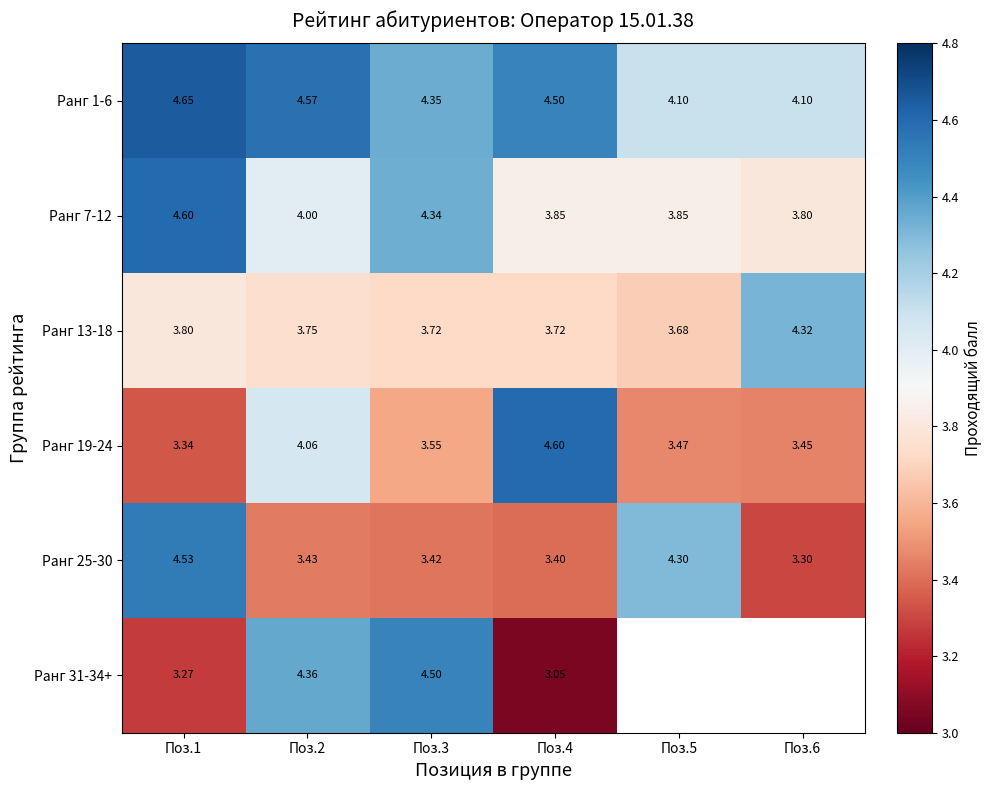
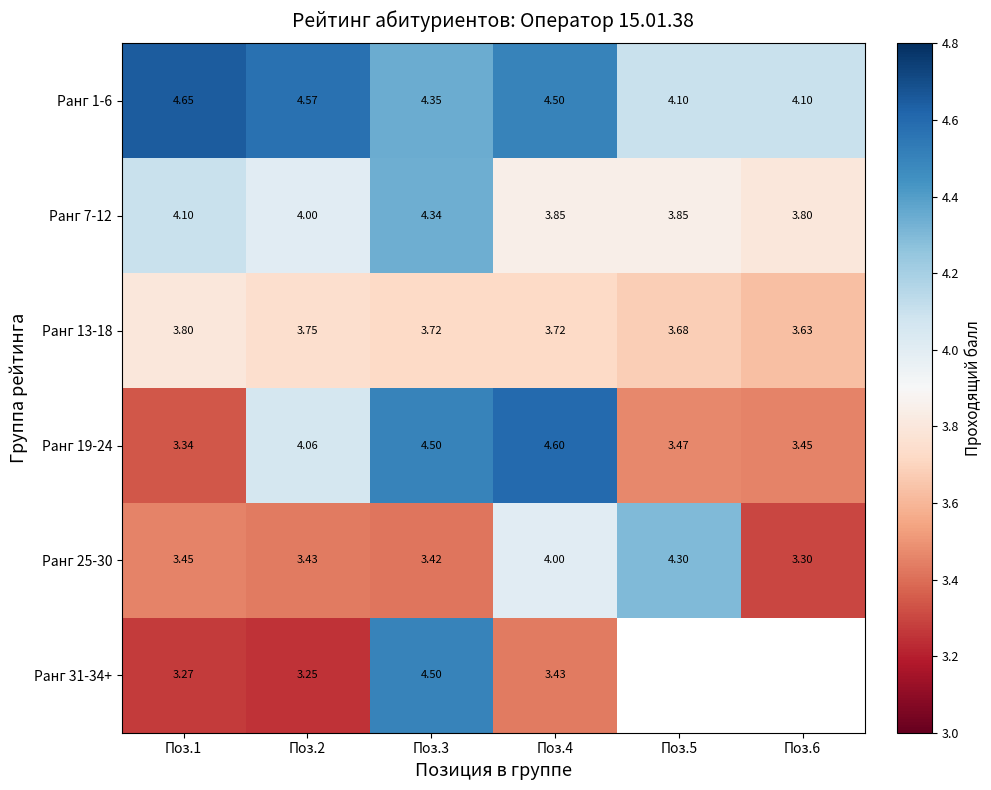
Ранг 7-12, Поз.1: 4.60 -> 4.10
Ранг 13-18, Поз.6: 4.32 -> 3.63
Ранг 19-24, Поз.3: 3.55 -> 4.50
Ранг 25-30, Поз.1: 4.53 -> 3.45
Ранг 25-30, Поз.4: 3.40 -> 4.00
Ранг 31-34+, Поз.2: 4.36 -> 3.25
Ранг 31-34+, Поз.4: 3.05 -> 3.43
